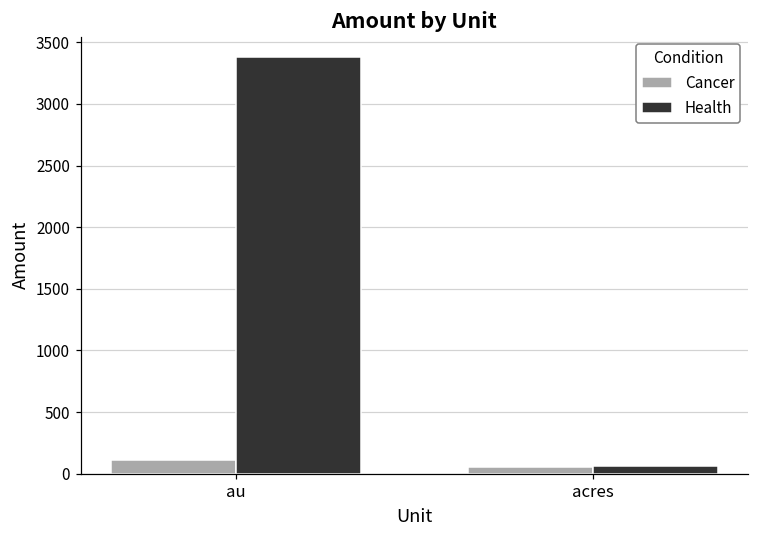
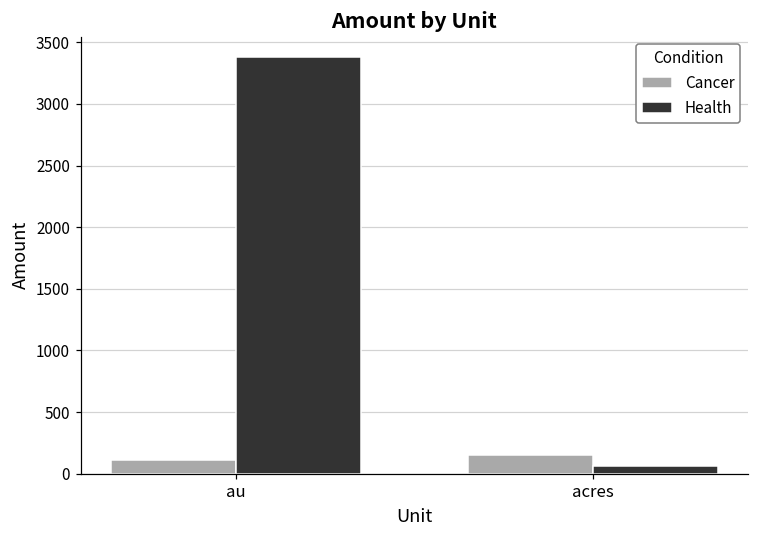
Cancer, acres: 60 -> 150
